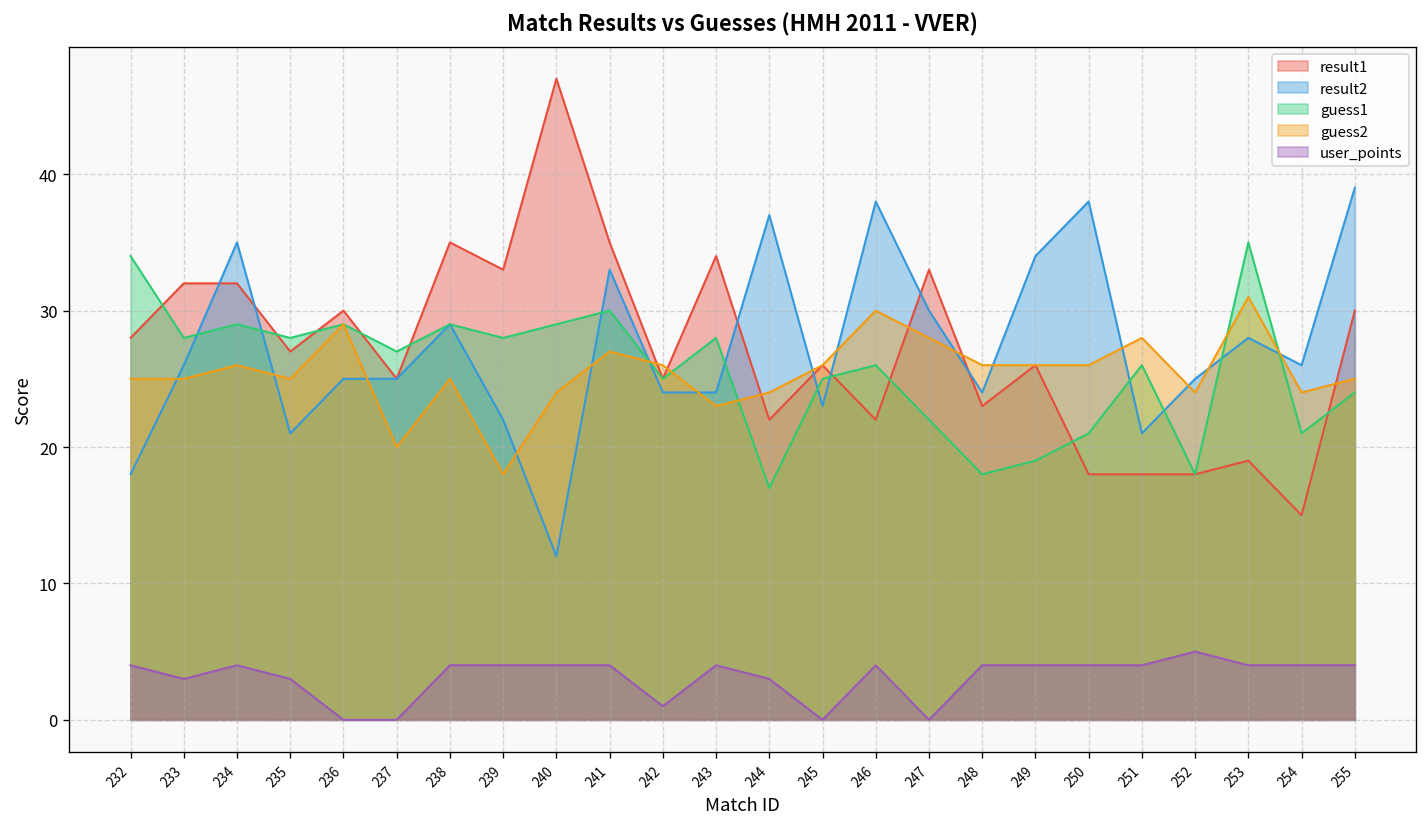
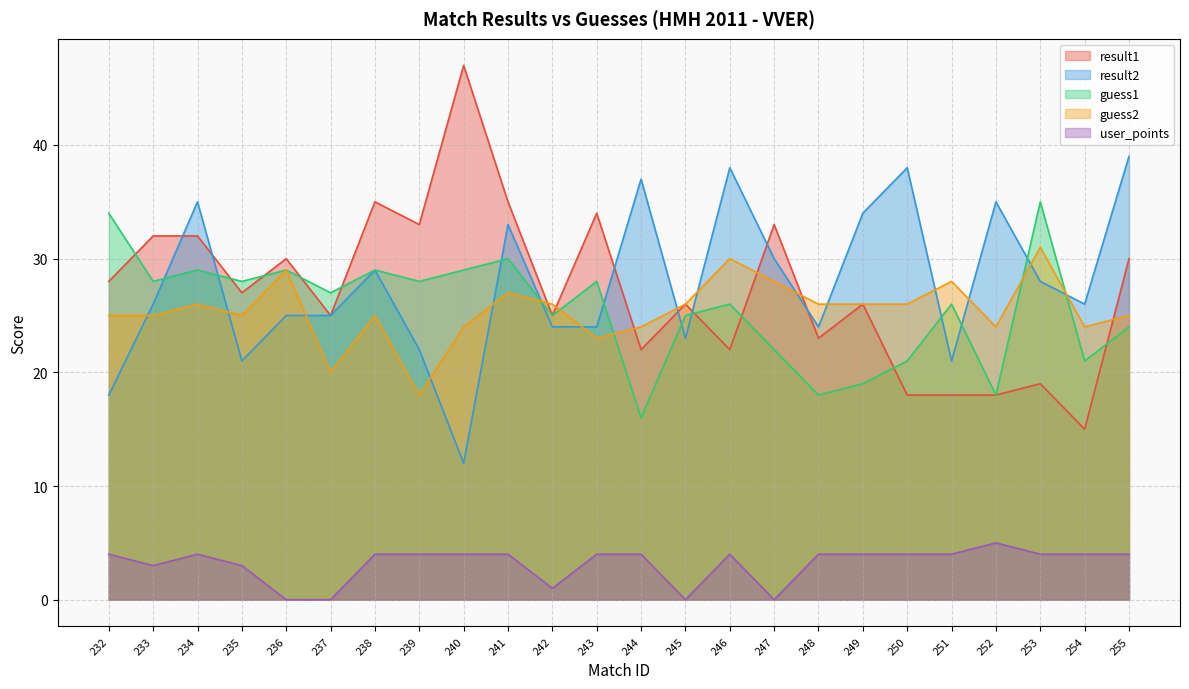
guess1, 244: 17 -> 16
user_points, 244: 3 -> 4
result2, 252: 25 -> 35
